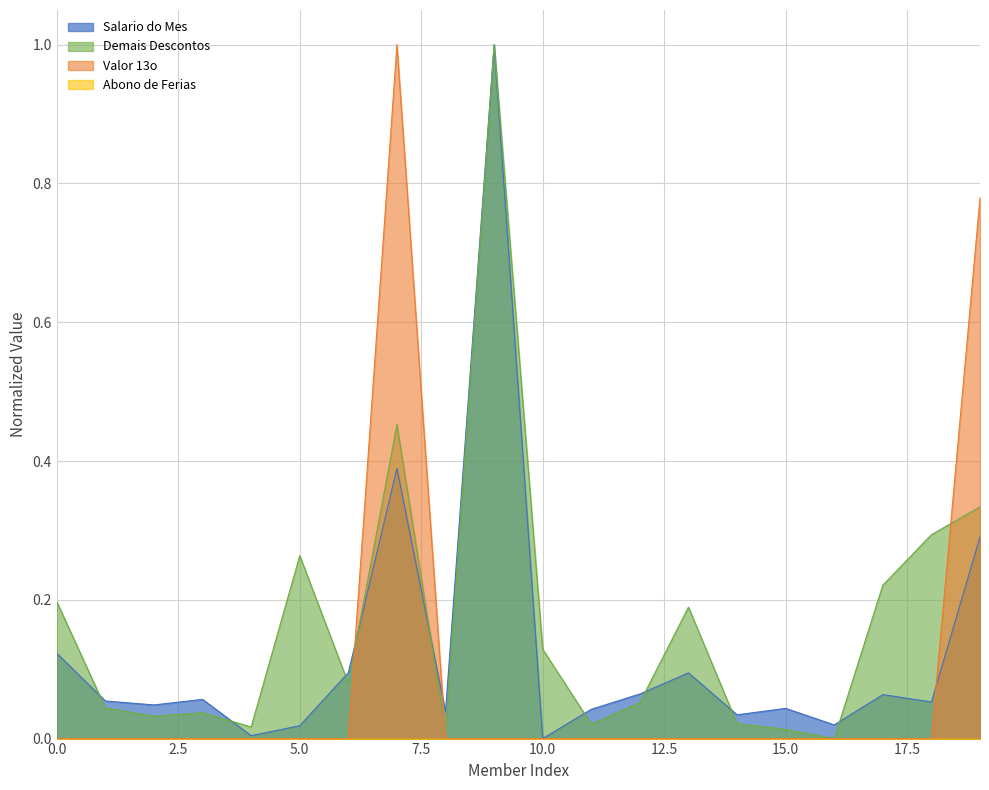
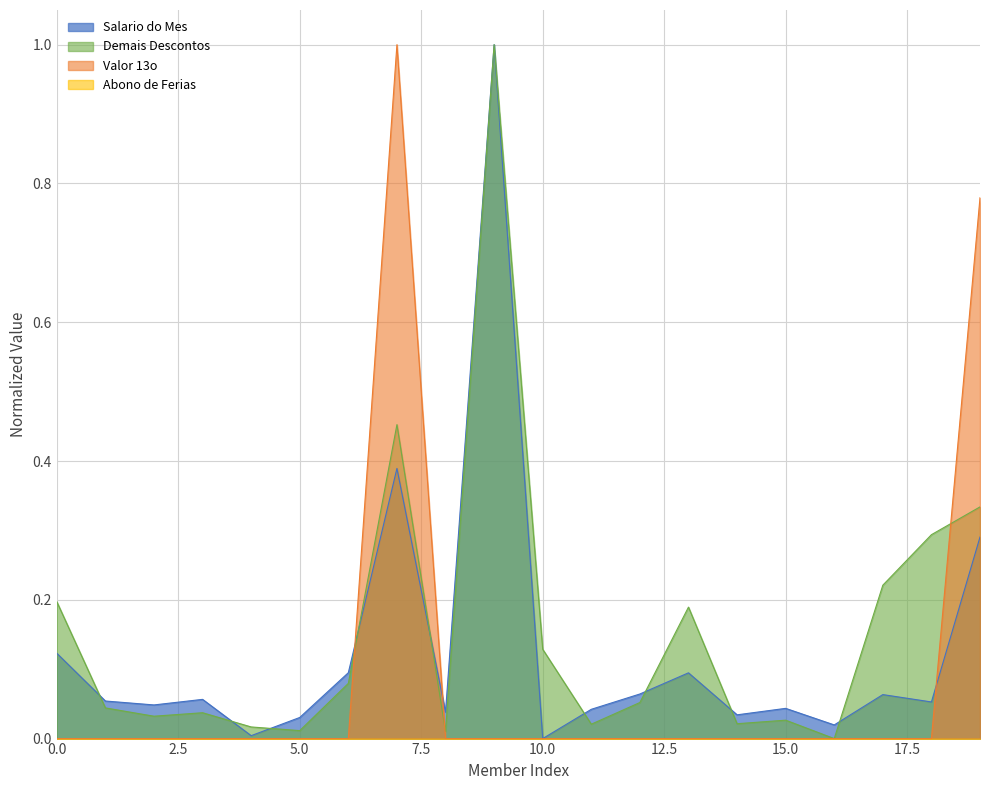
Salario do Mes, 5.0: 0.02 -> 0.03
Demais Descontos, 5.0: 0.26 -> 0.01
Demais Descontos, 15.0: 0.01 -> 0.03
